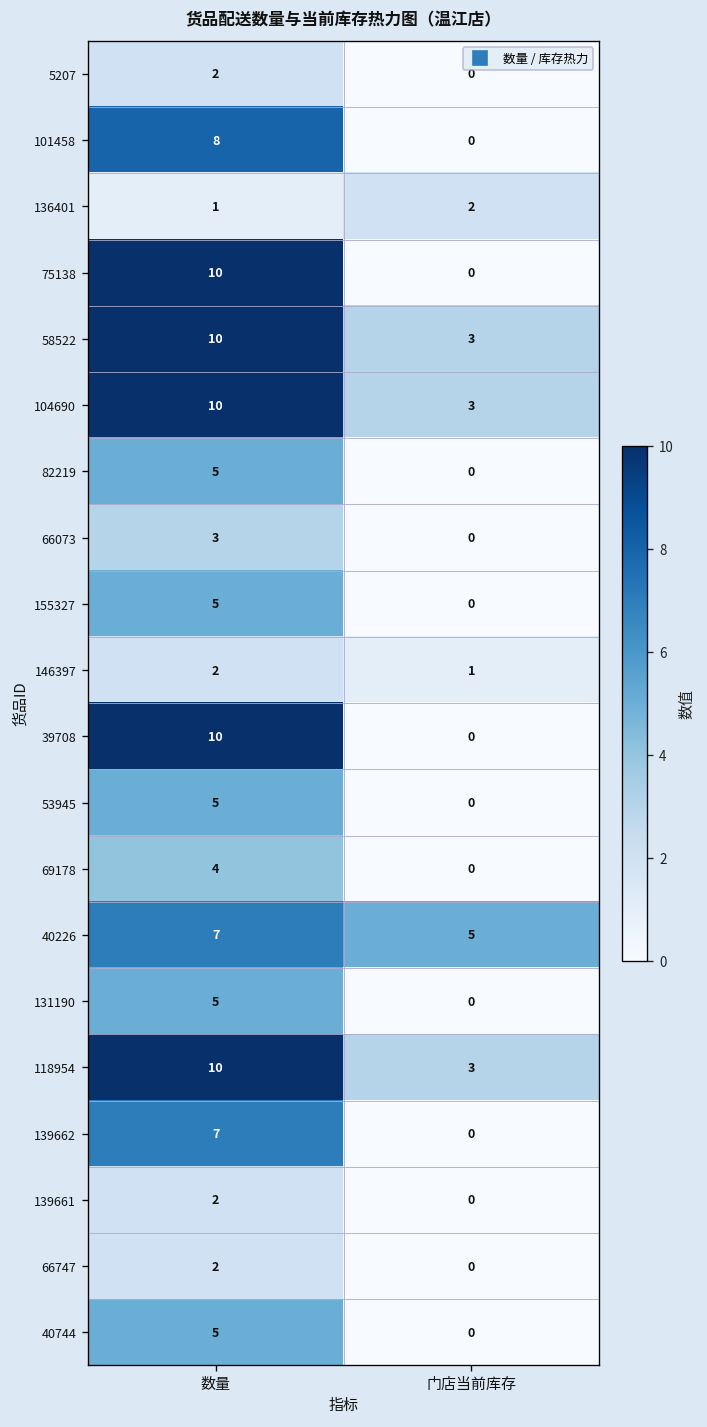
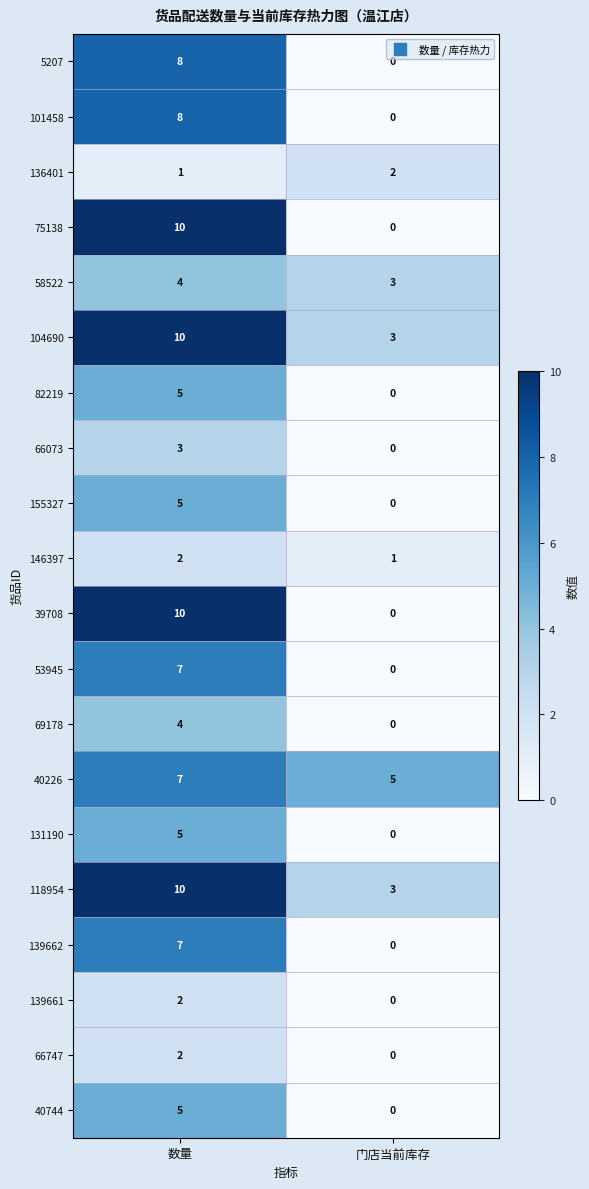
5207, 数量: 2 -> 8
58522, 数量: 10 -> 4
53945, 数量: 5 -> 7
